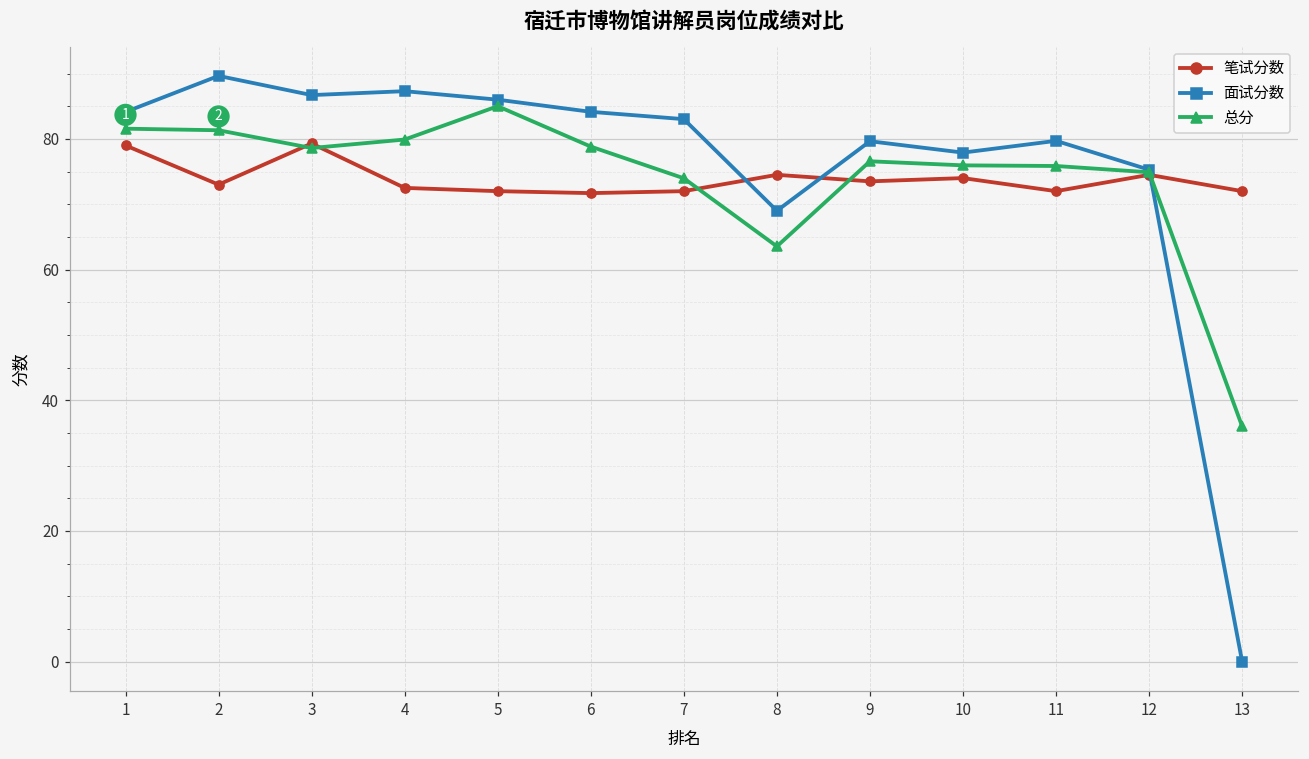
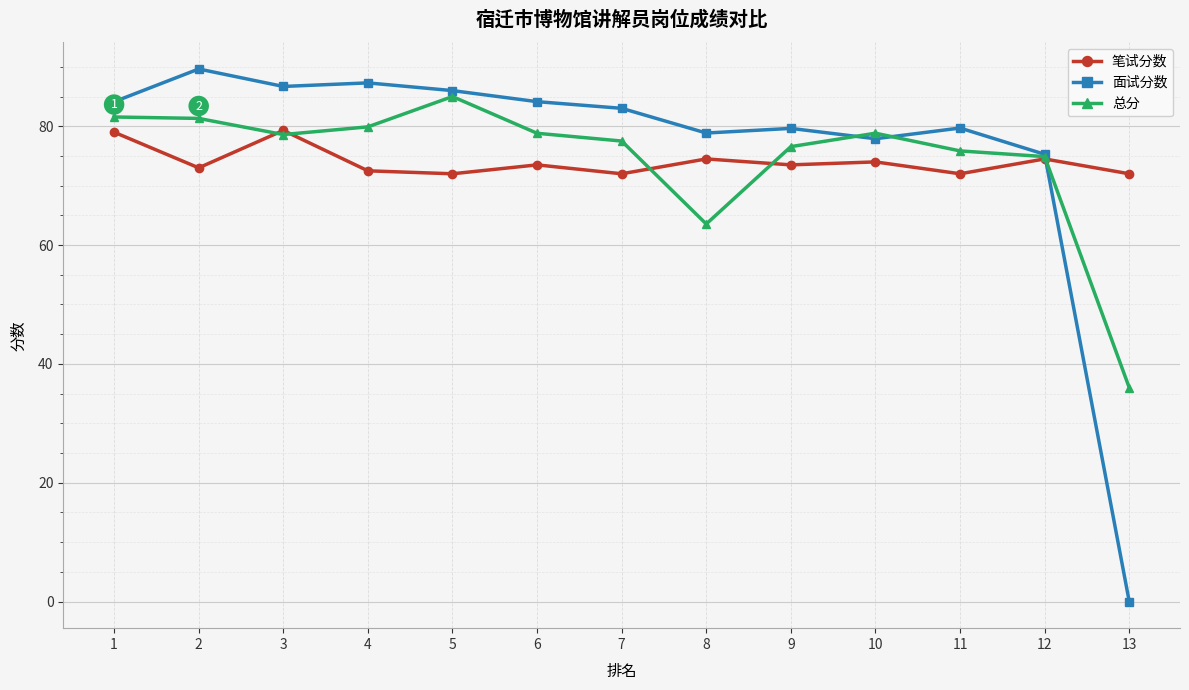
笔试分数, 6: 72 -> 74
总分, 7: 74 -> 78
面试分数, 8: 69 -> 79
总分, 10: 76 -> 79
